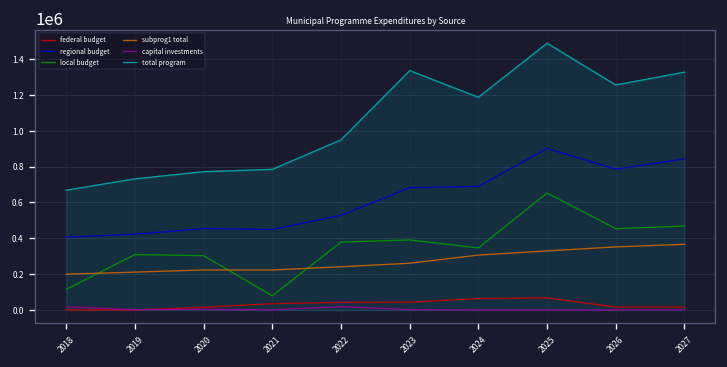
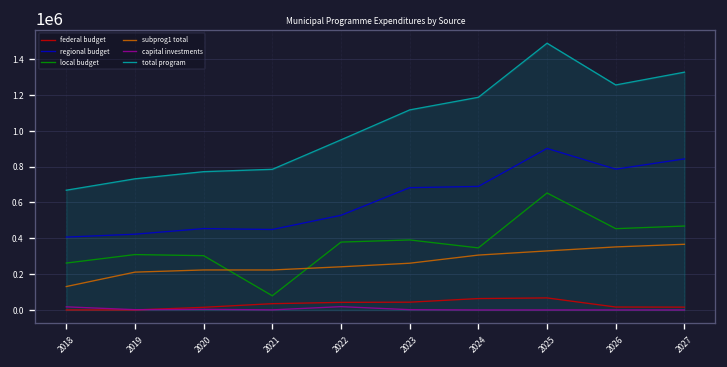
local budget, 2018: 120000 -> 260000
subprog1 total, 2018: 200000 -> 130000
total program, 2023: 1340000 -> 1120000
